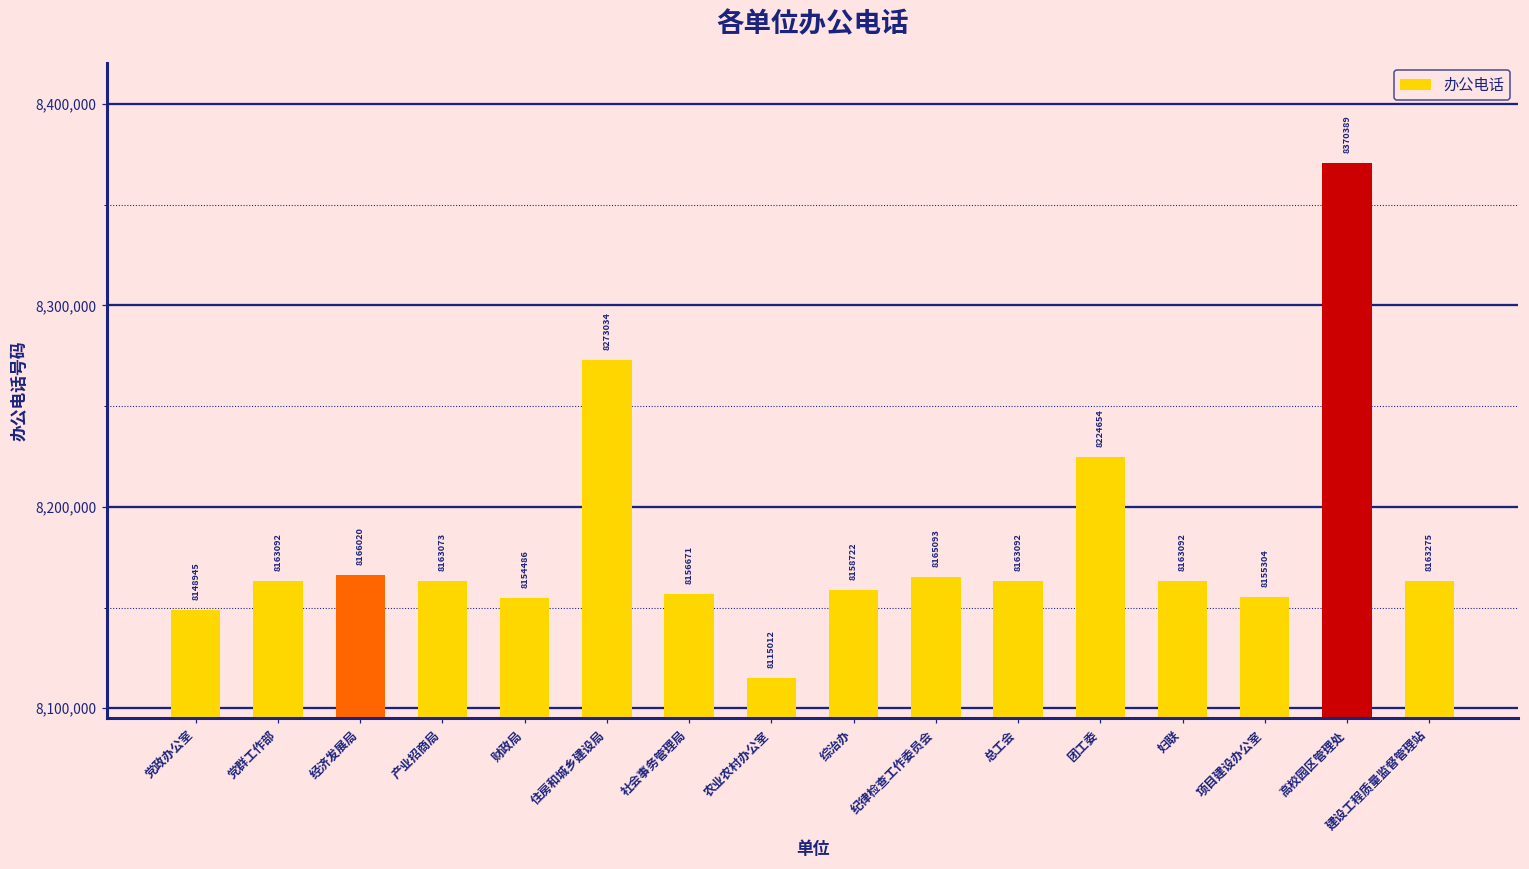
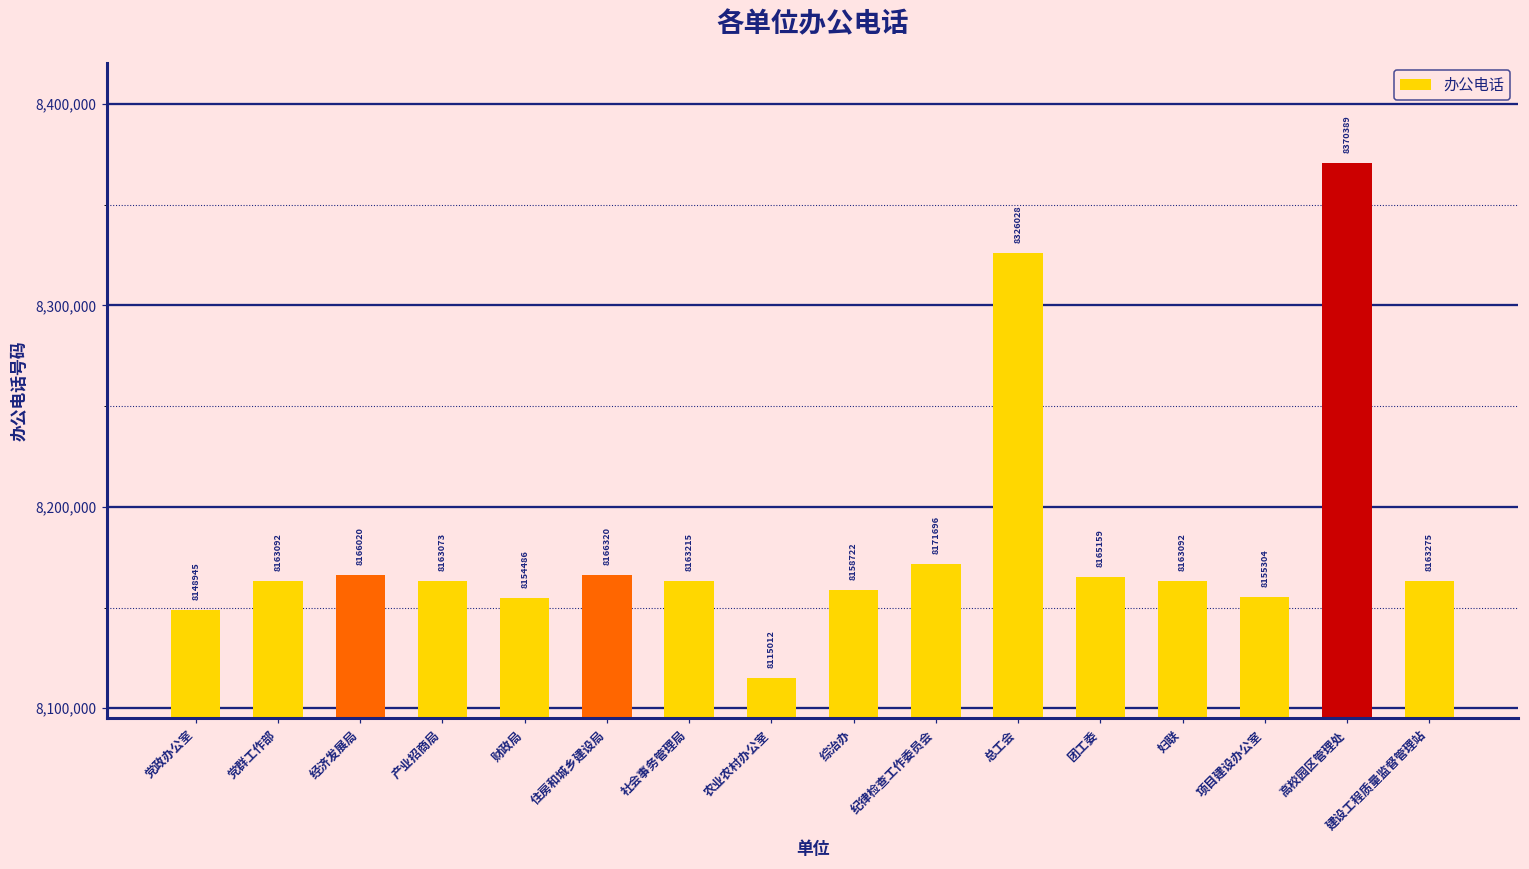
住房和城乡建设局: 8273034 -> 8166320
社会事务管理局: 8156671 -> 8163215
纪律检查工作委员会: 8165093 -> 8171696
总工会: 8163092 -> 8326028
团工委: 8224654 -> 8165159
